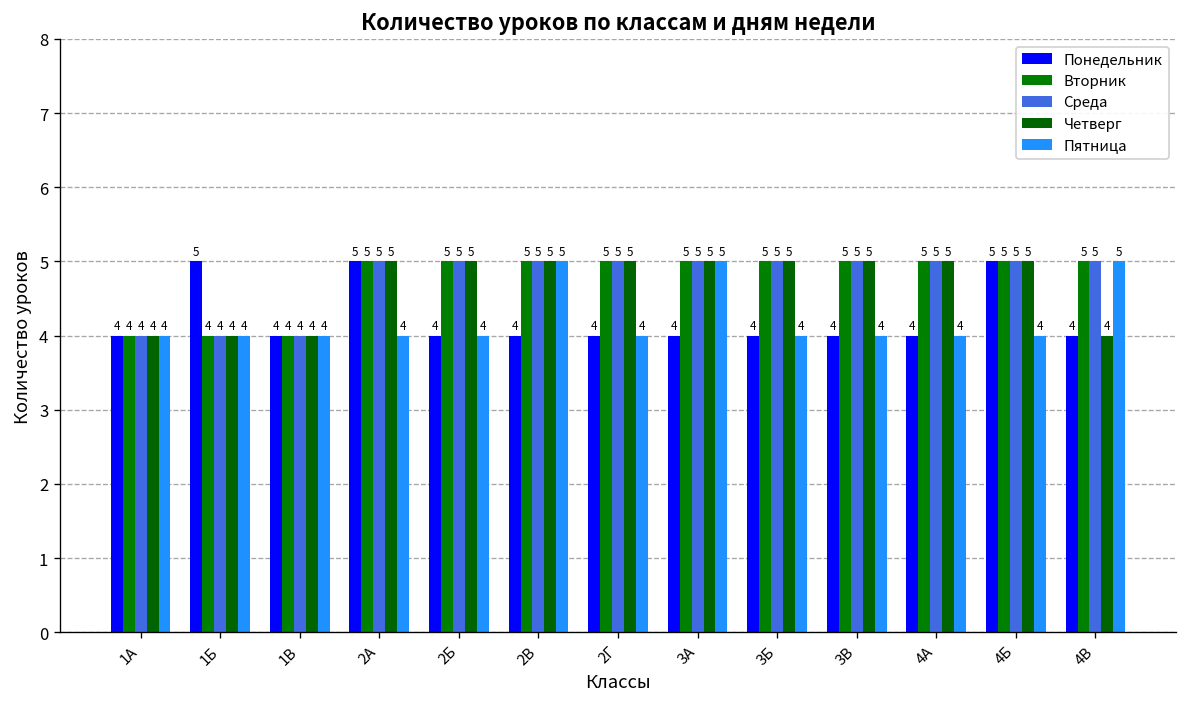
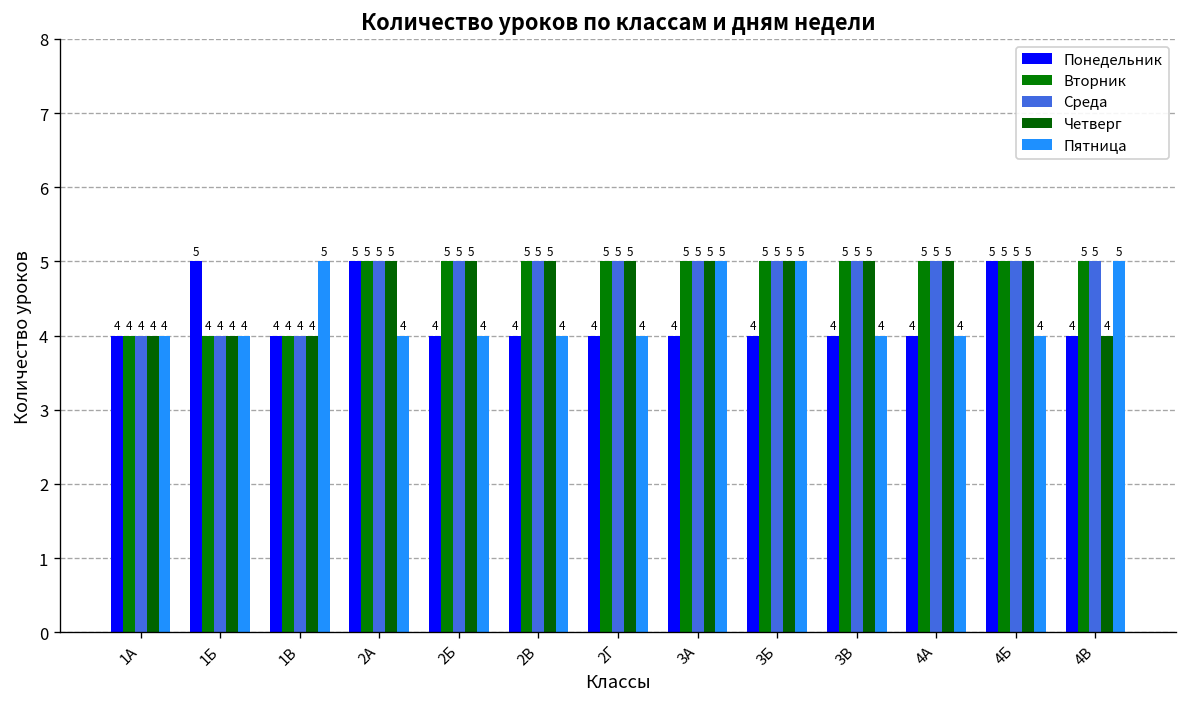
Пятница, 1В: 4 -> 5
Пятница, 2В: 5 -> 4
Пятница, 3Б: 4 -> 5
